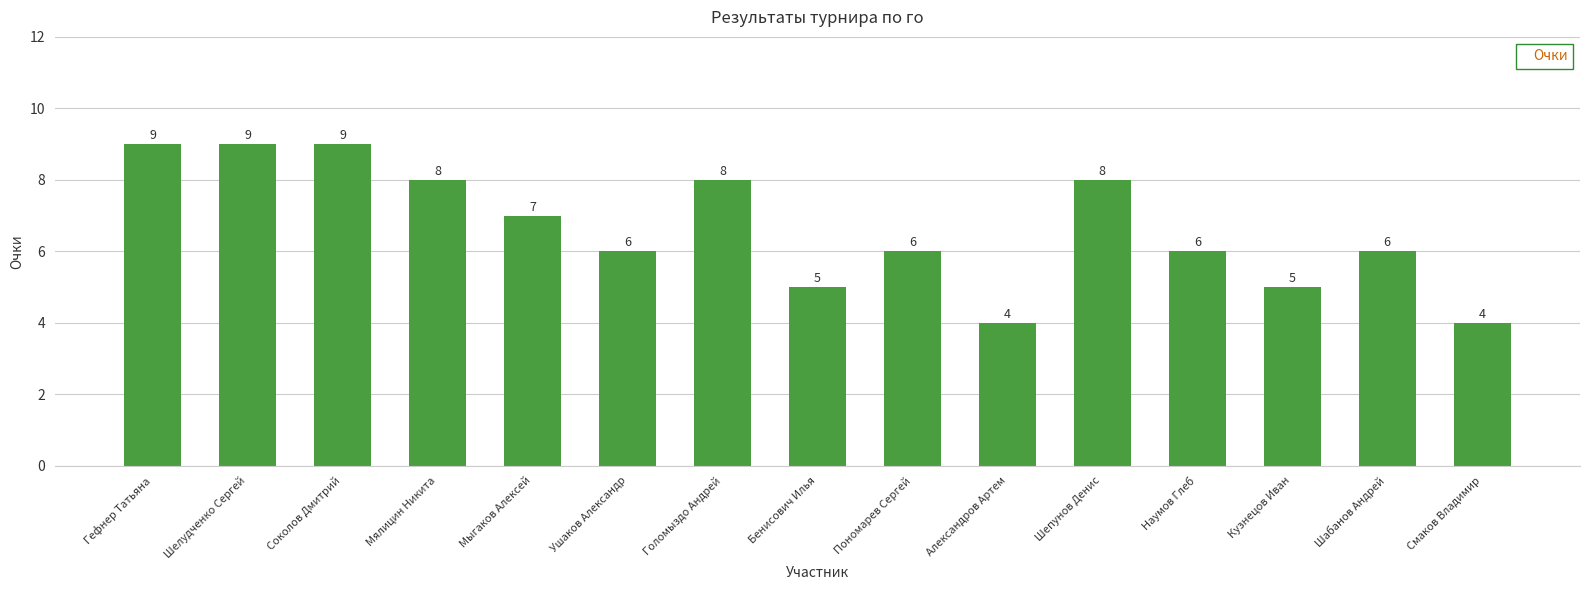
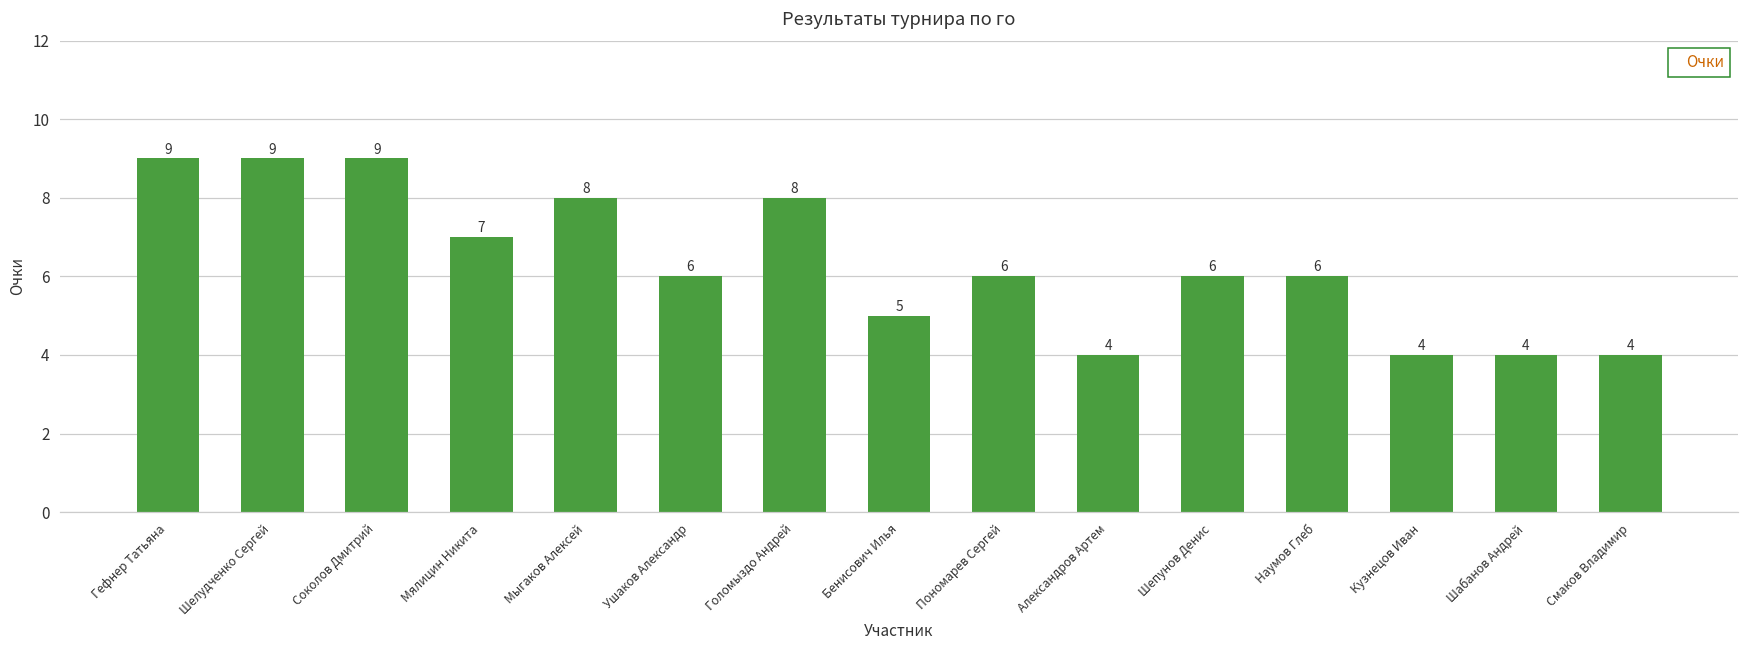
Мялицин Никита: 8 -> 7
Мыгаков Алексей: 7 -> 8
Шепунов Денис: 8 -> 6
Кузнецов Иван: 5 -> 4
Шабанов Андрей: 6 -> 4
